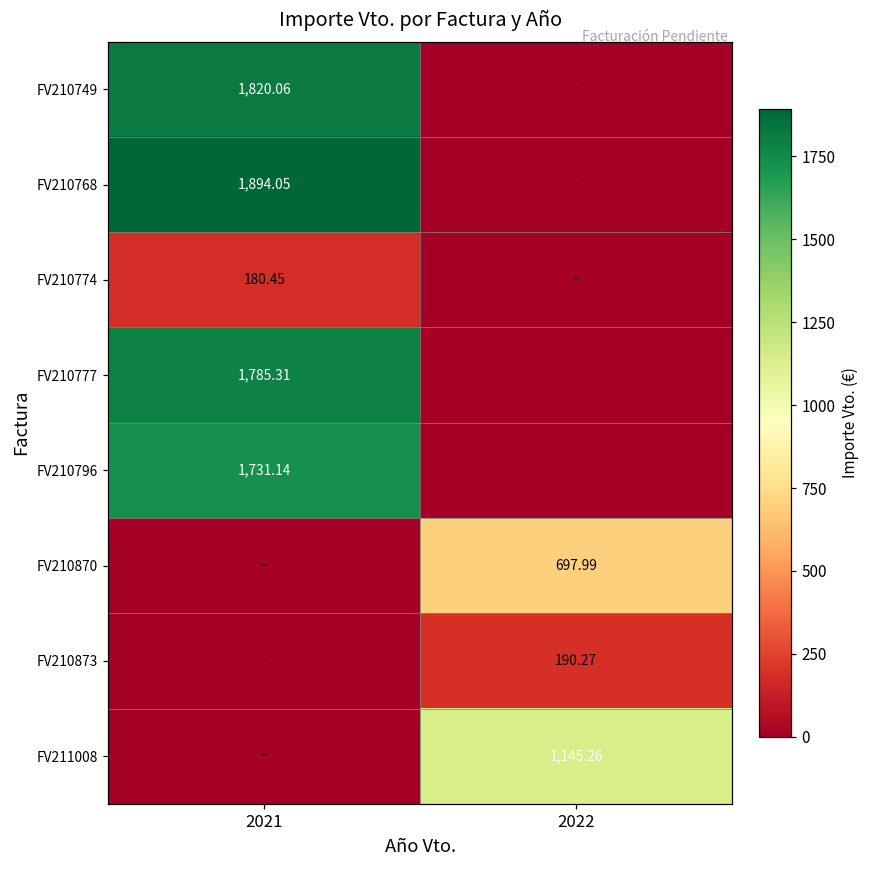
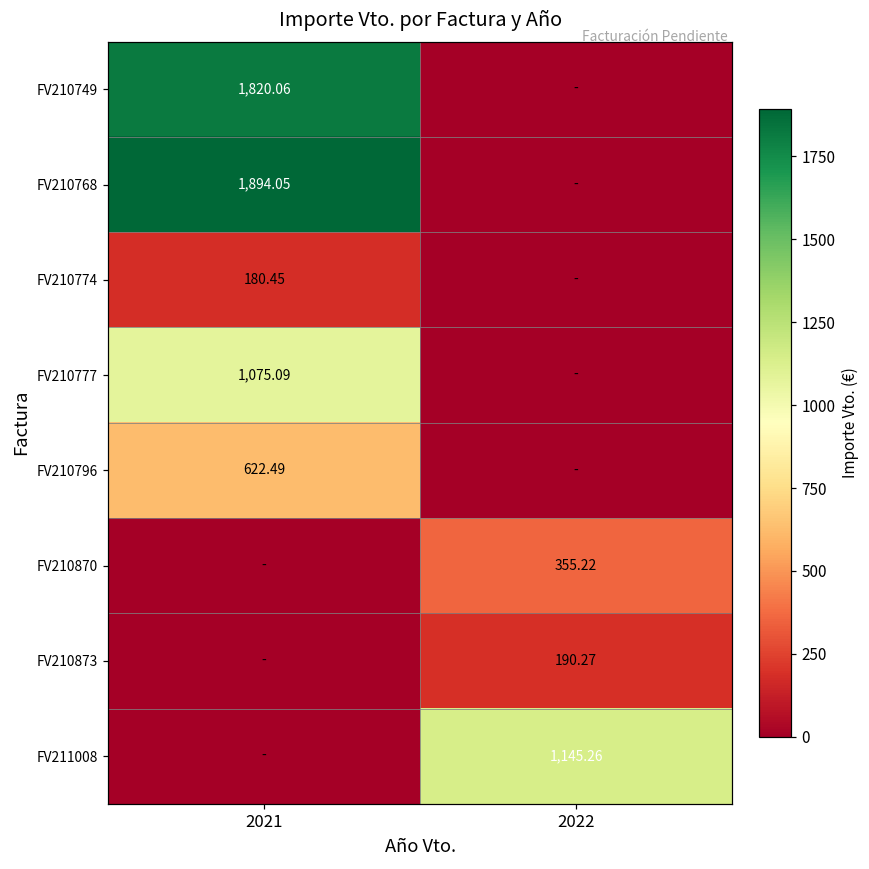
FV210777, 2021: 1,785.31 -> 1,075.09
FV210796, 2021: 1,731.14 -> 622.49
FV210870, 2022: 697.99 -> 355.22
